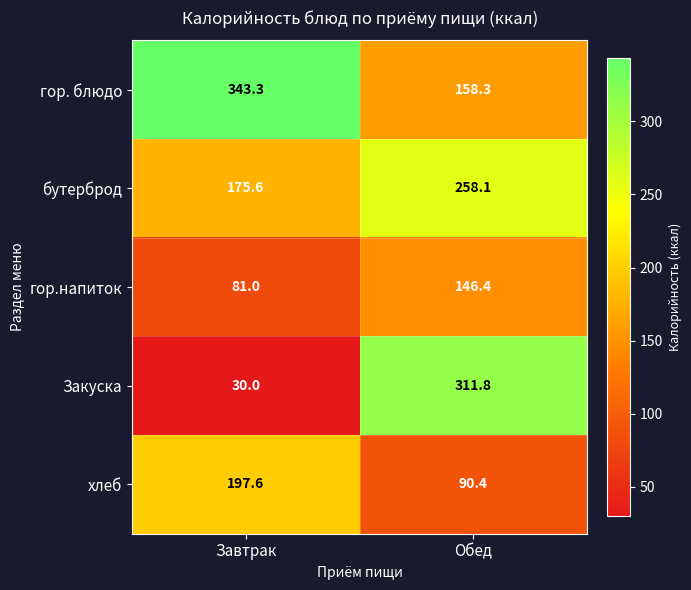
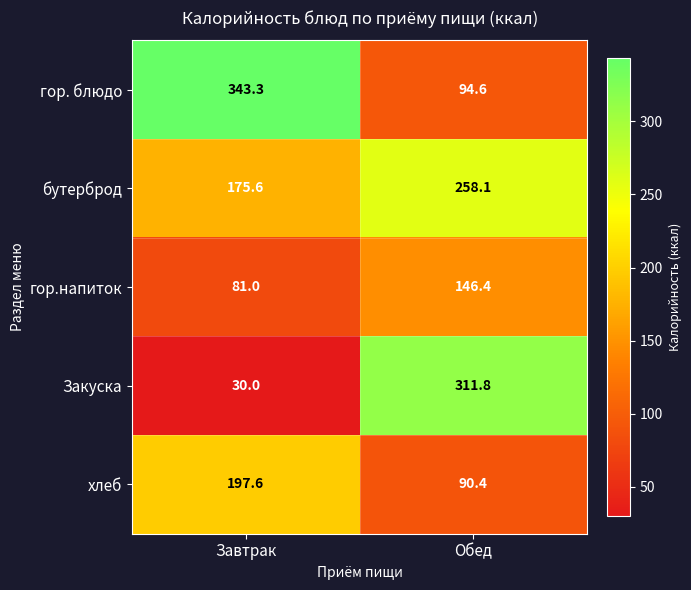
гор. блюдо, Обед: 158.3 -> 94.6
